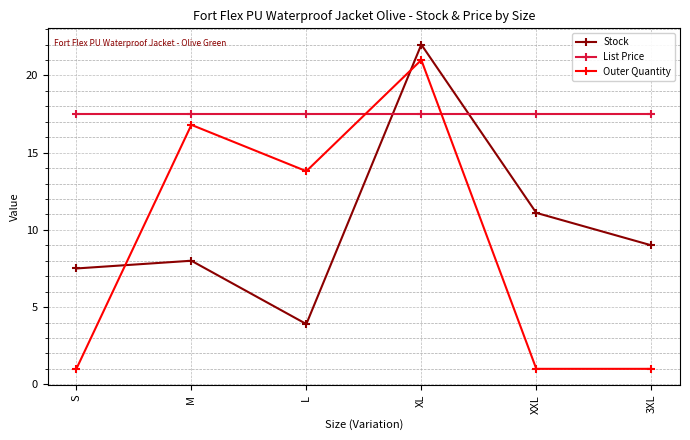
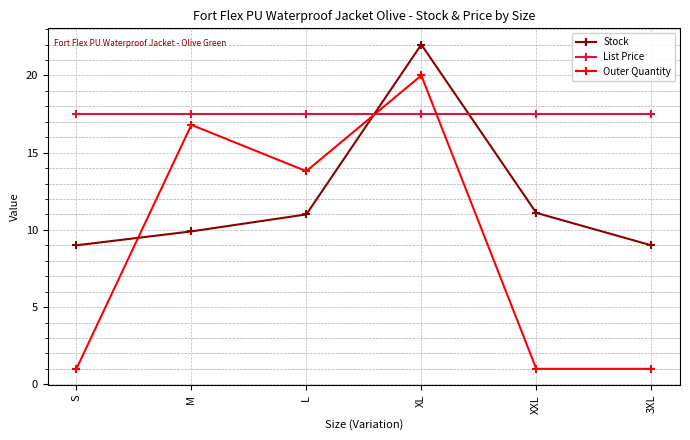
Stock, S: 7.5 -> 9.0
Stock, M: 8.0 -> 9.9
Stock, L: 3.9 -> 11.0
Outer Quantity, XL: 21 -> 20
